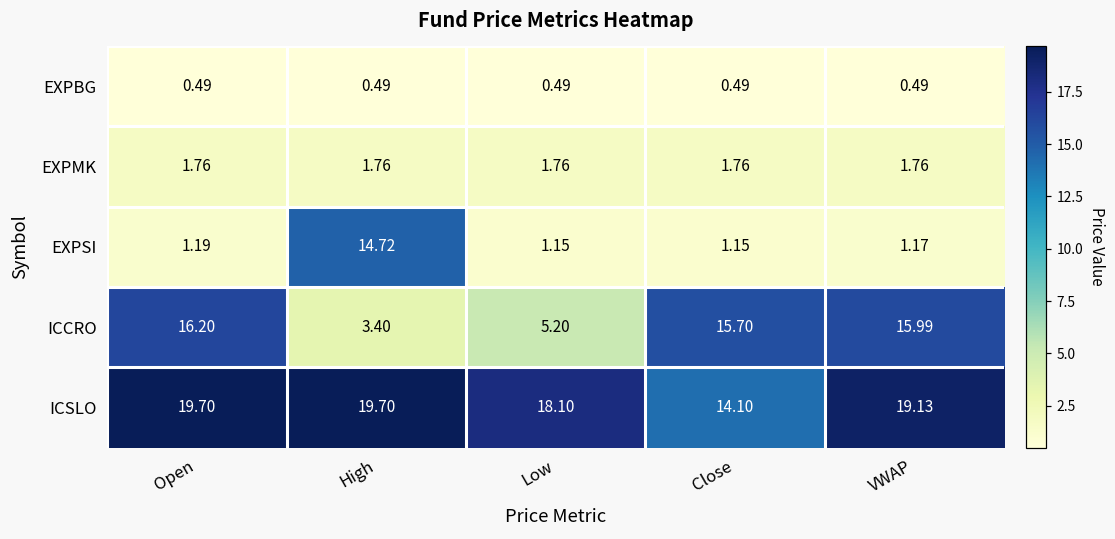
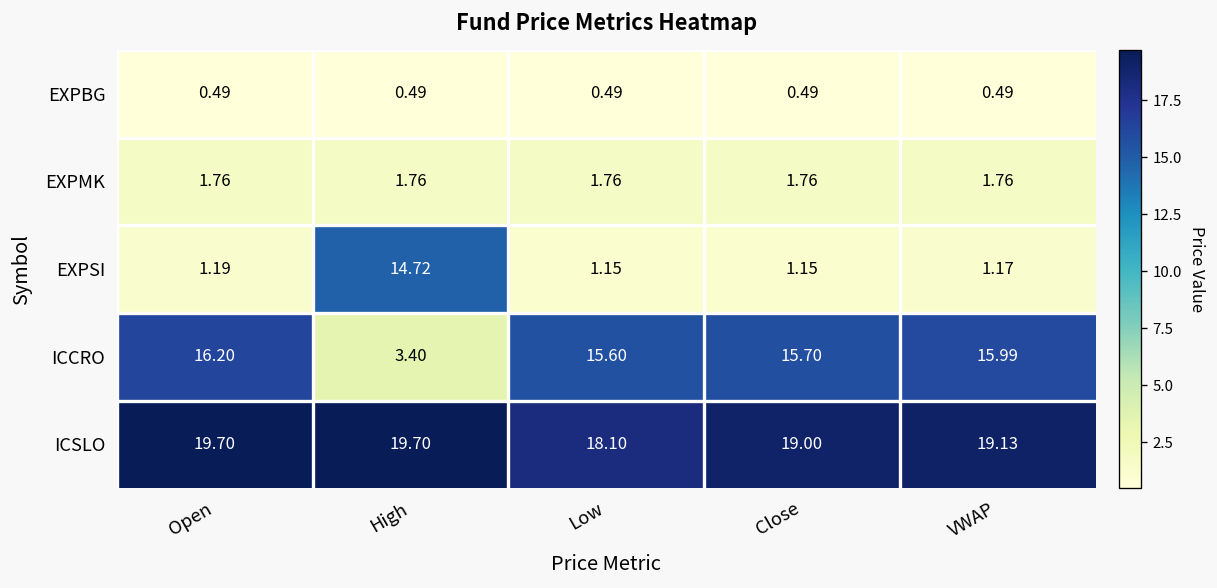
ICCRO, Low: 5.20 -> 15.60
ICSLO, Close: 14.10 -> 19.00
